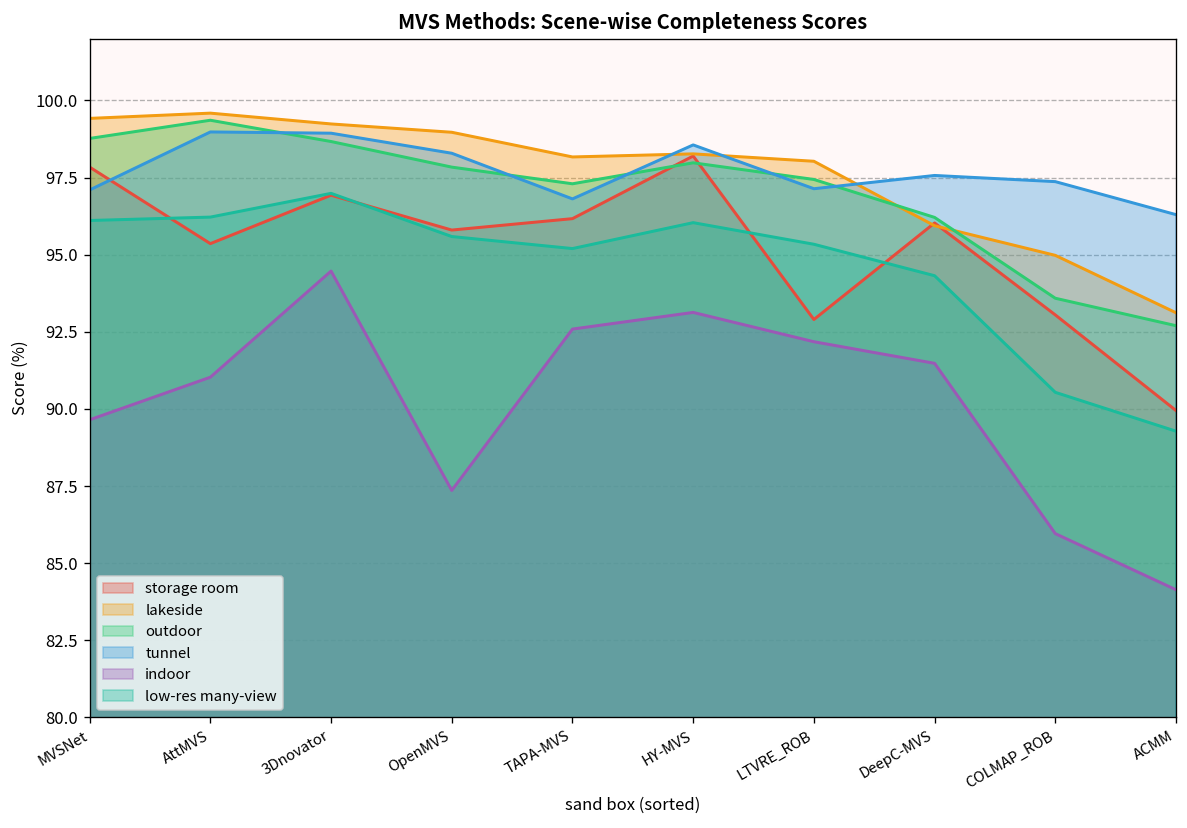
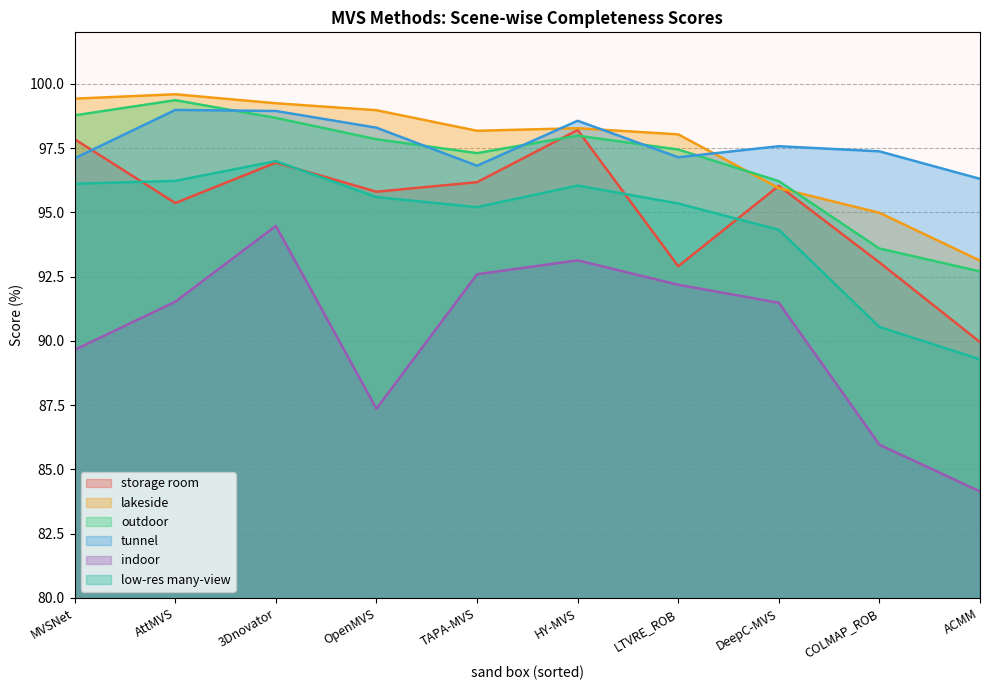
indoor, AttMVS: 91.0 -> 91.5
